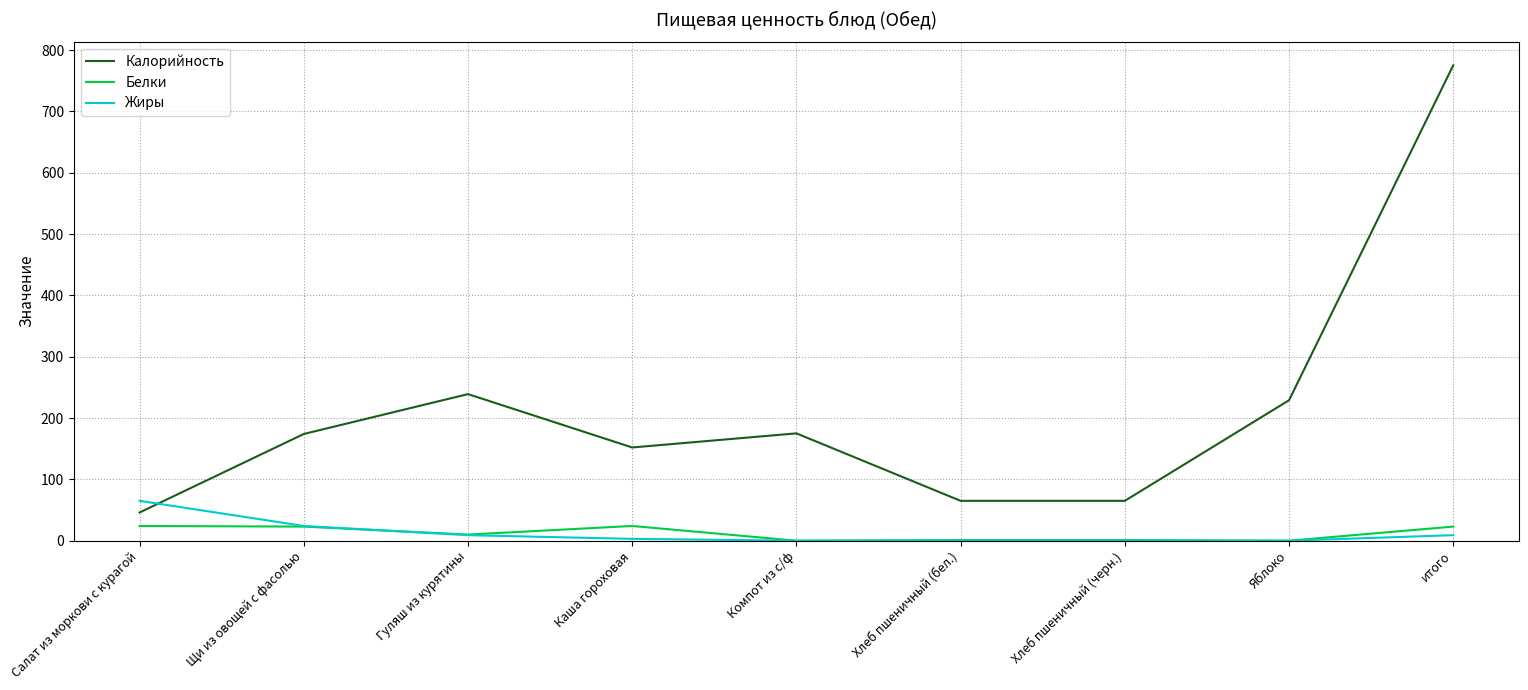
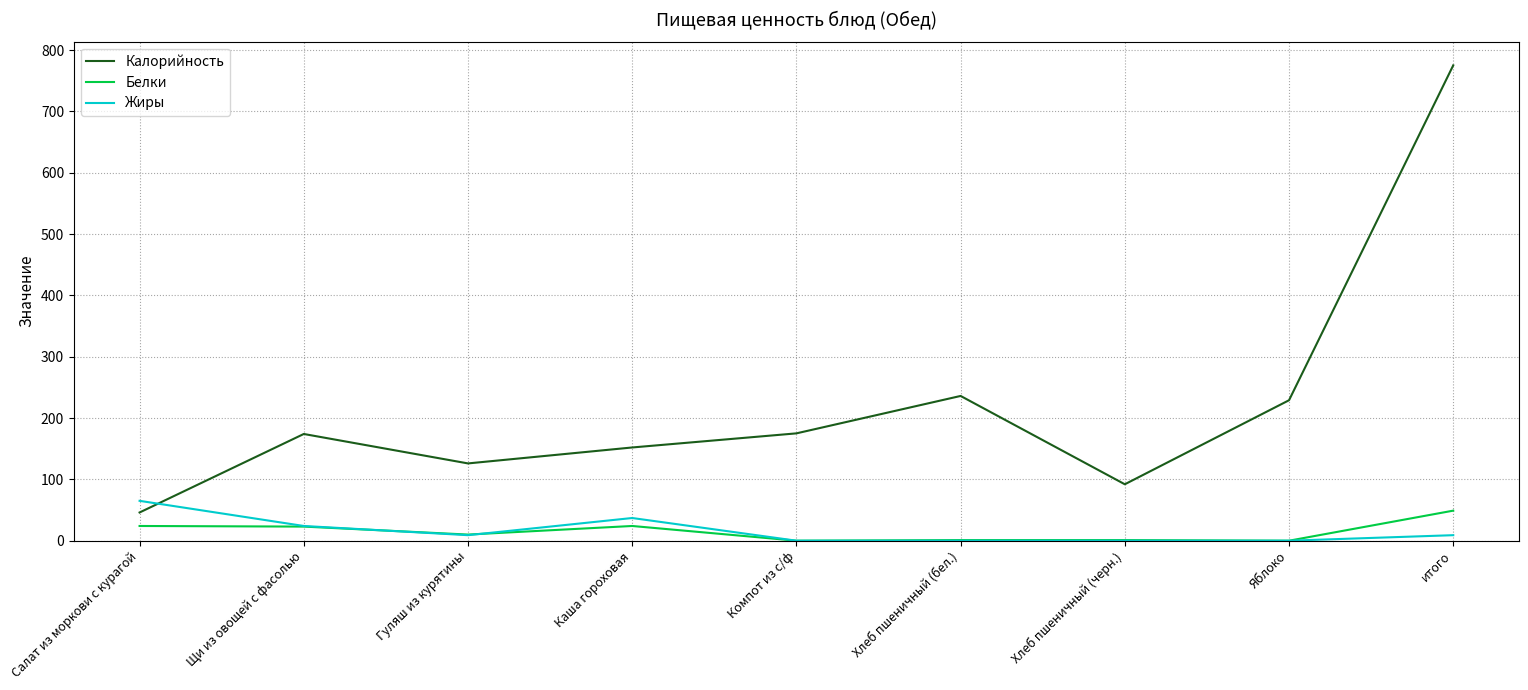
Калорийность, Гуляш из курятины: 240 -> 130
Жиры, Каша гороховая: 0 -> 40
Калорийность, Хлеб пшеничный (бел.): 70 -> 240
Калорийность, Хлеб пшеничный (черн.): 70 -> 90
Белки, итого: 20 -> 50
